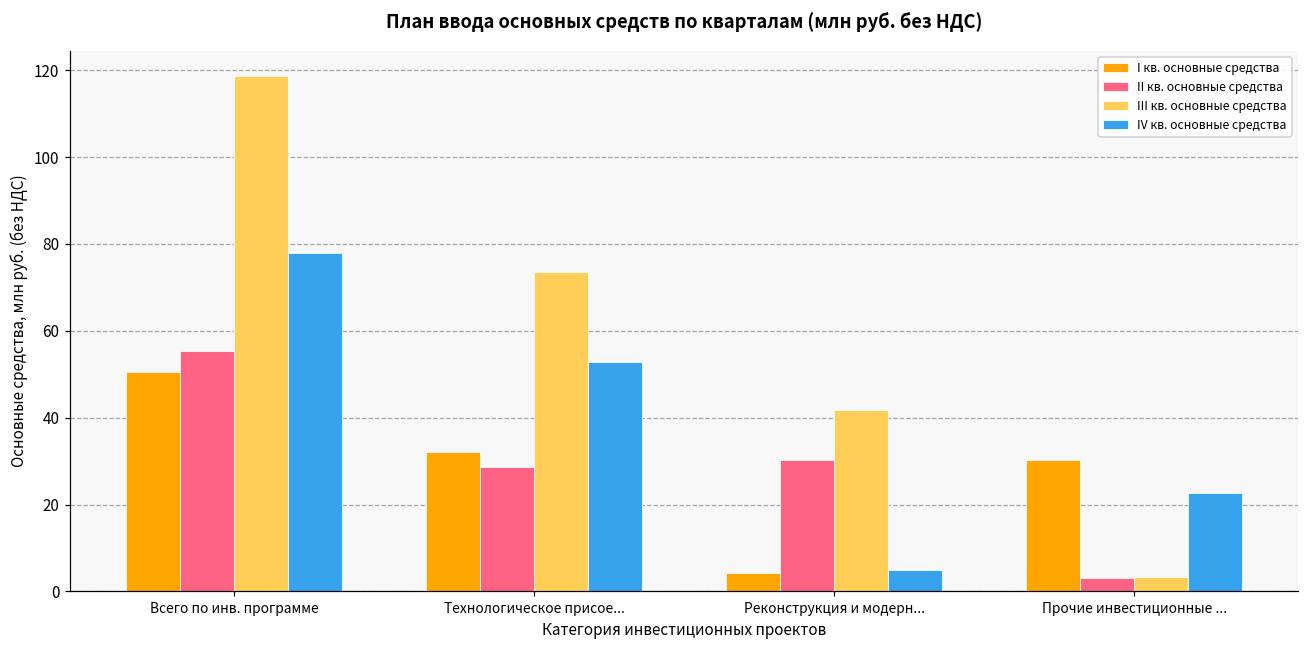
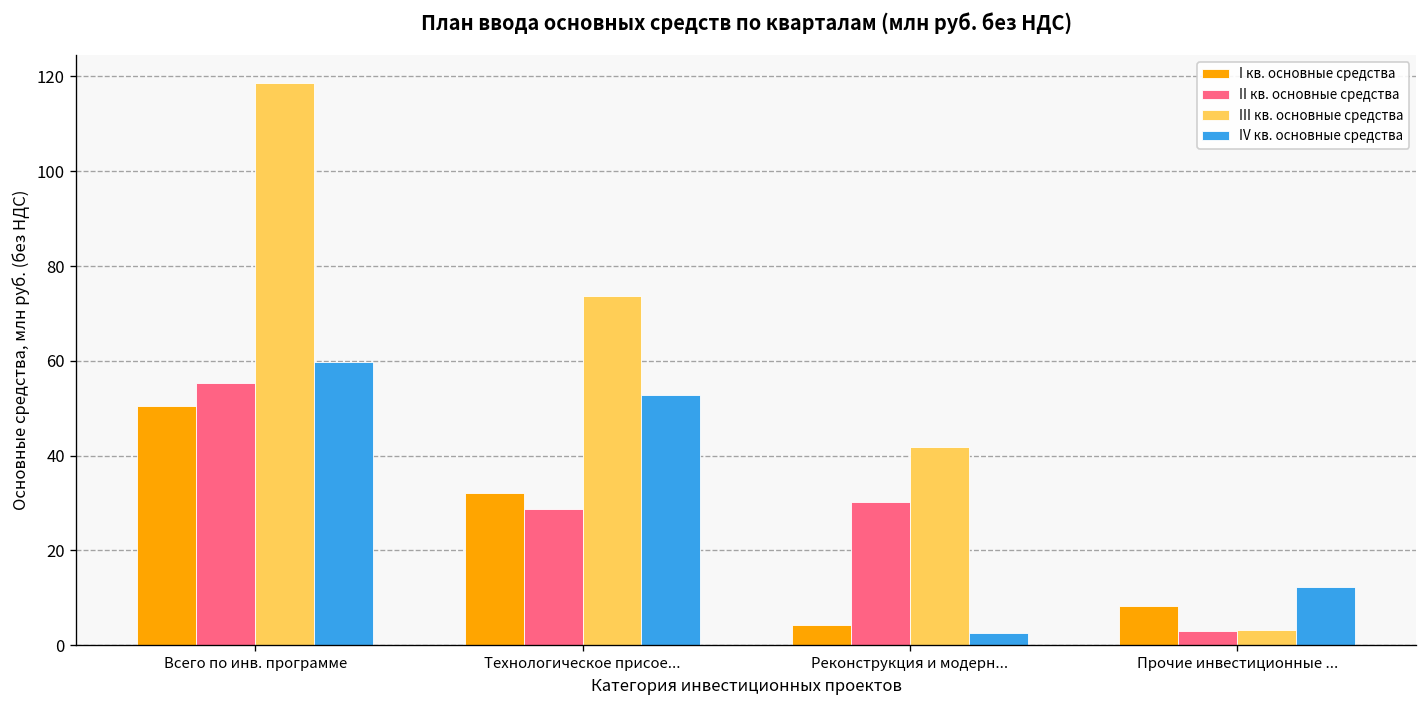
IV кв. основные средства, Всего по инв. программе: 78 -> 60
IV кв. основные средства, Реконструкция и модерн...: 5 -> 3
I кв. основные средства, Прочие инвестиционные ...: 30 -> 8
IV кв. основные средства, Прочие инвестиционные ...: 23 -> 12
